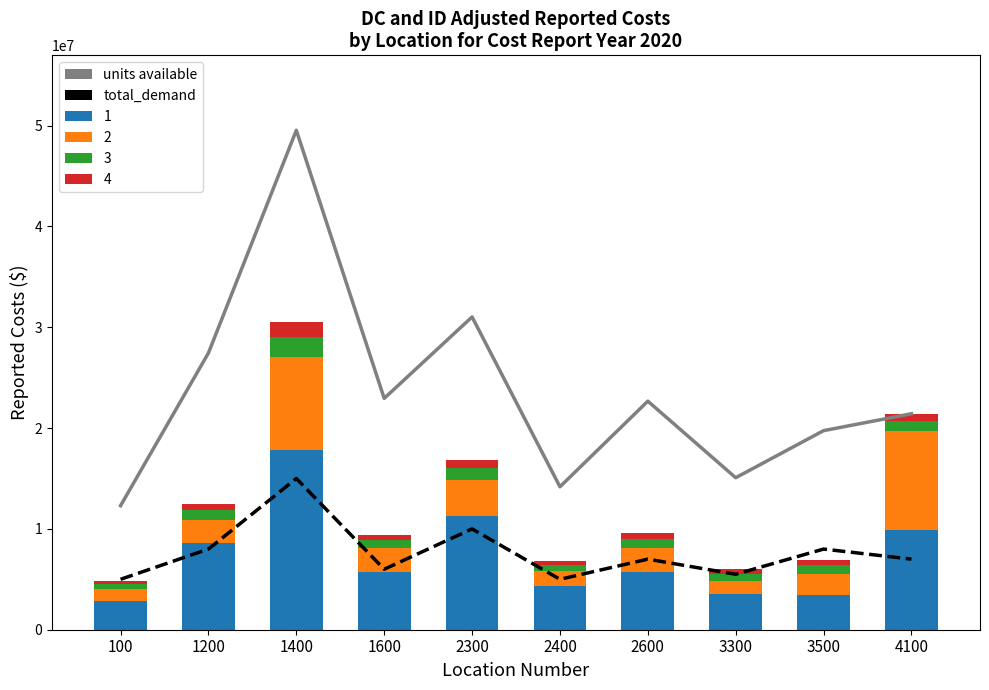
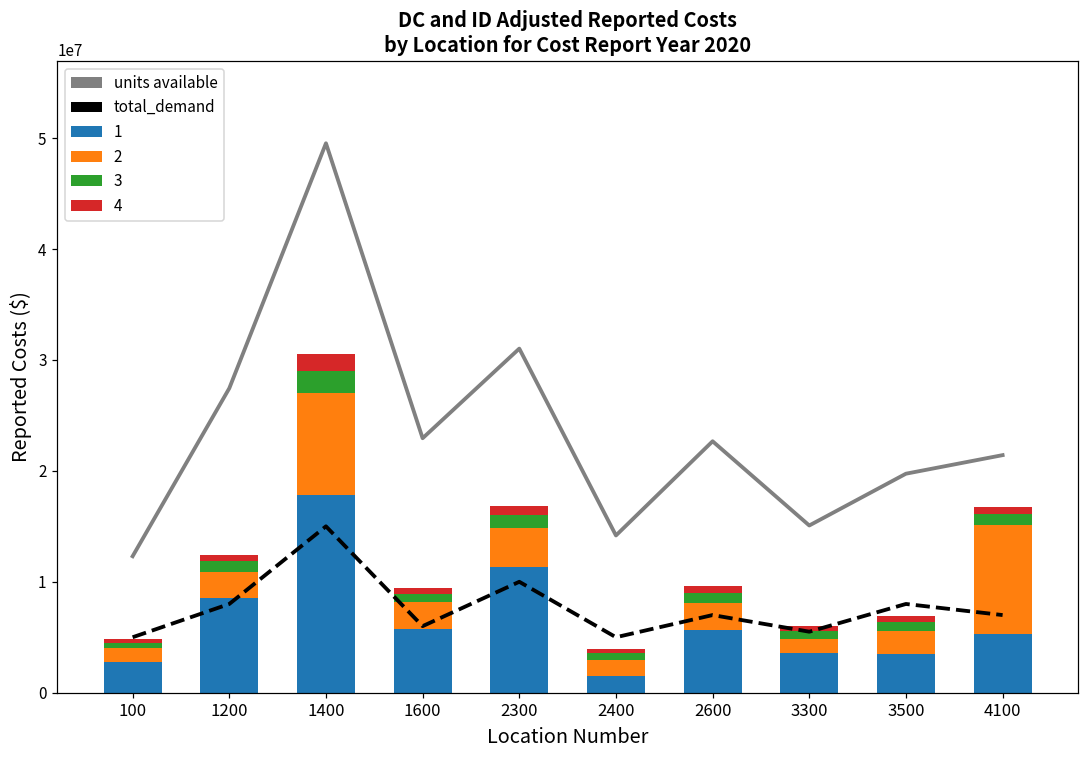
1, 2400: 4400000 -> 1500000
1, 4100: 9900000 -> 5300000
